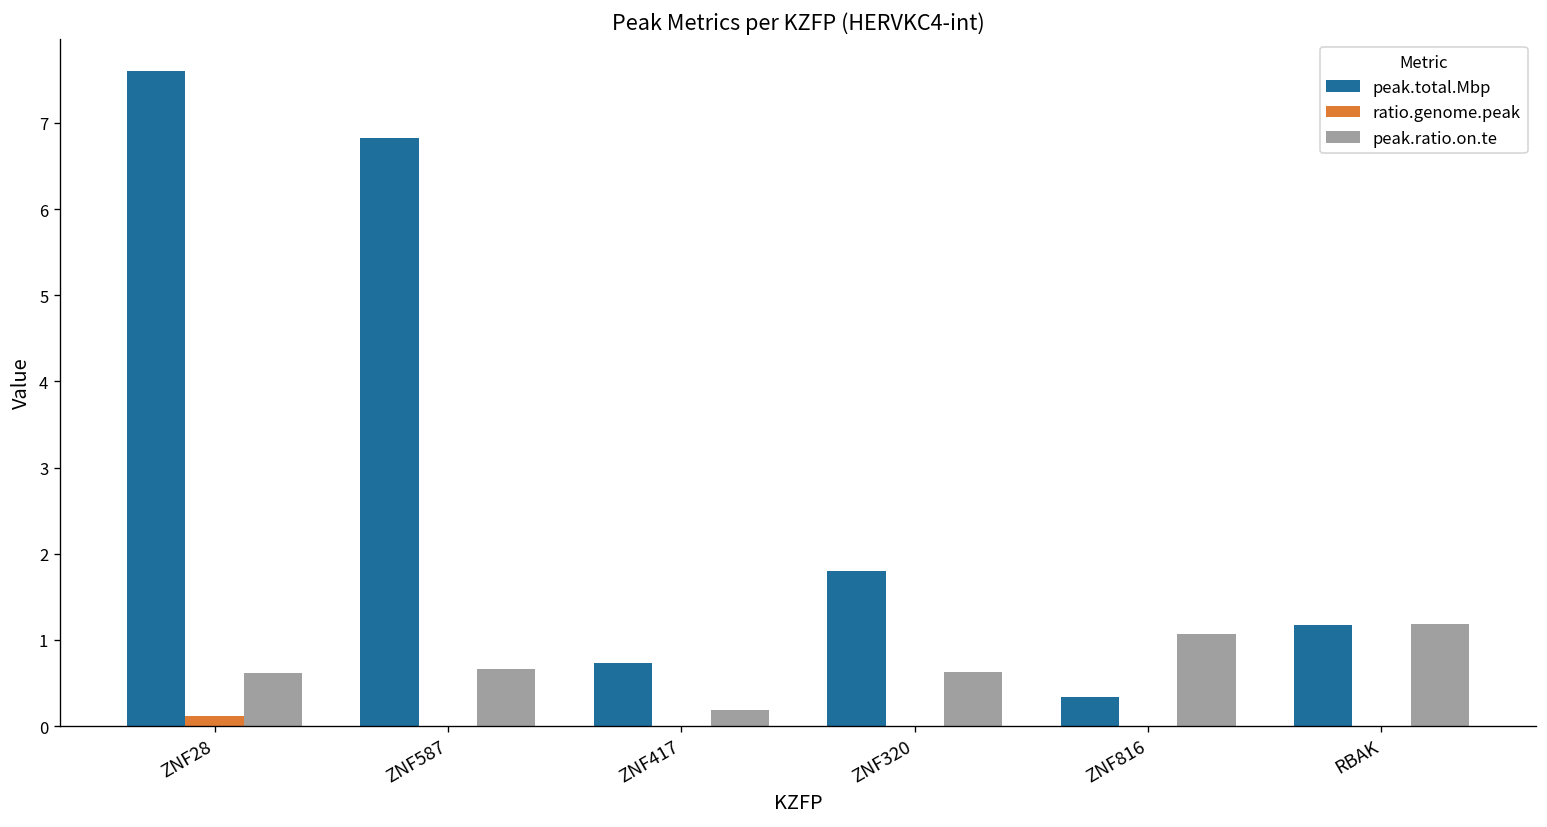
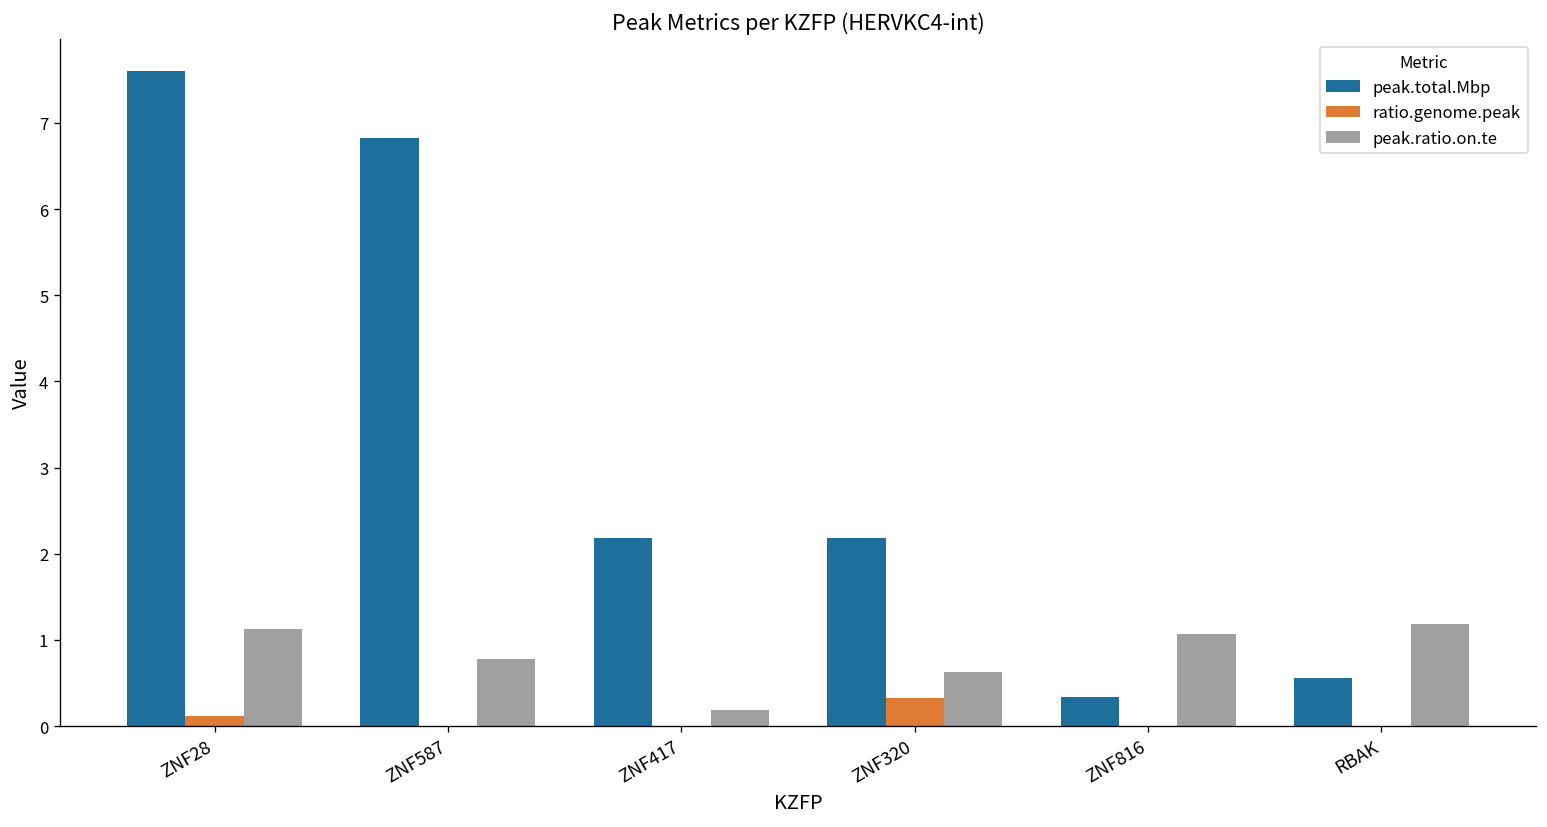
peak.ratio.on.te, ZNF28: 0.6 -> 1.1
peak.ratio.on.te, ZNF587: 0.7 -> 0.8
peak.total.Mbp, ZNF417: 0.7 -> 2.2
peak.total.Mbp, ZNF320: 1.8 -> 2.2
ratio.genome.peak, ZNF320: 0.0 -> 0.3
peak.total.Mbp, RBAK: 1.2 -> 0.6
